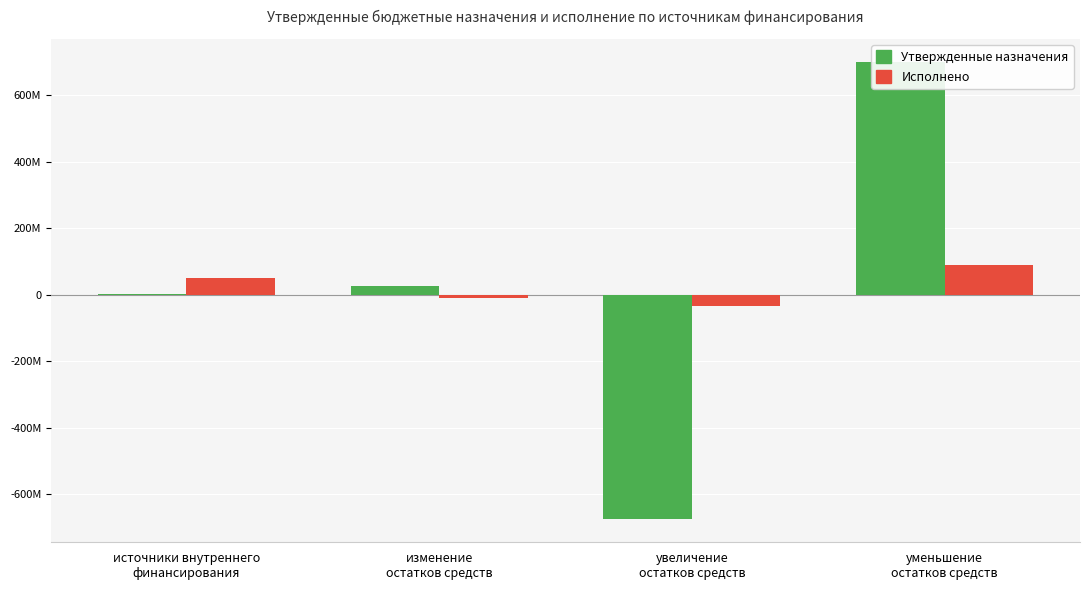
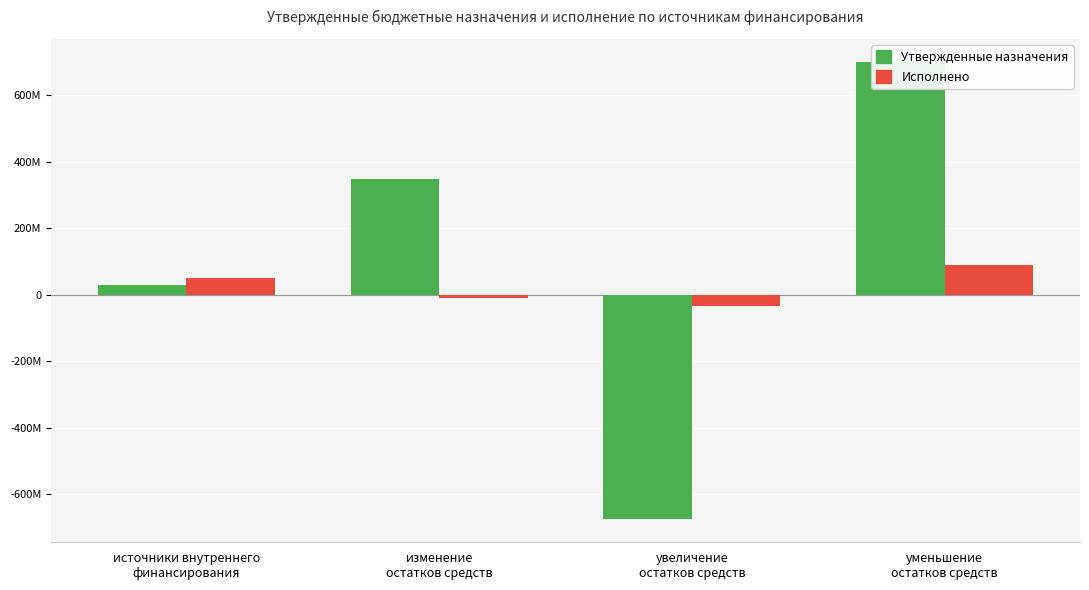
Утвержденные назначения, источники внутреннего финансирования: 0 -> 30000000
Утвержденные назначения, изменение остатков средств: 30000000 -> 350000000
